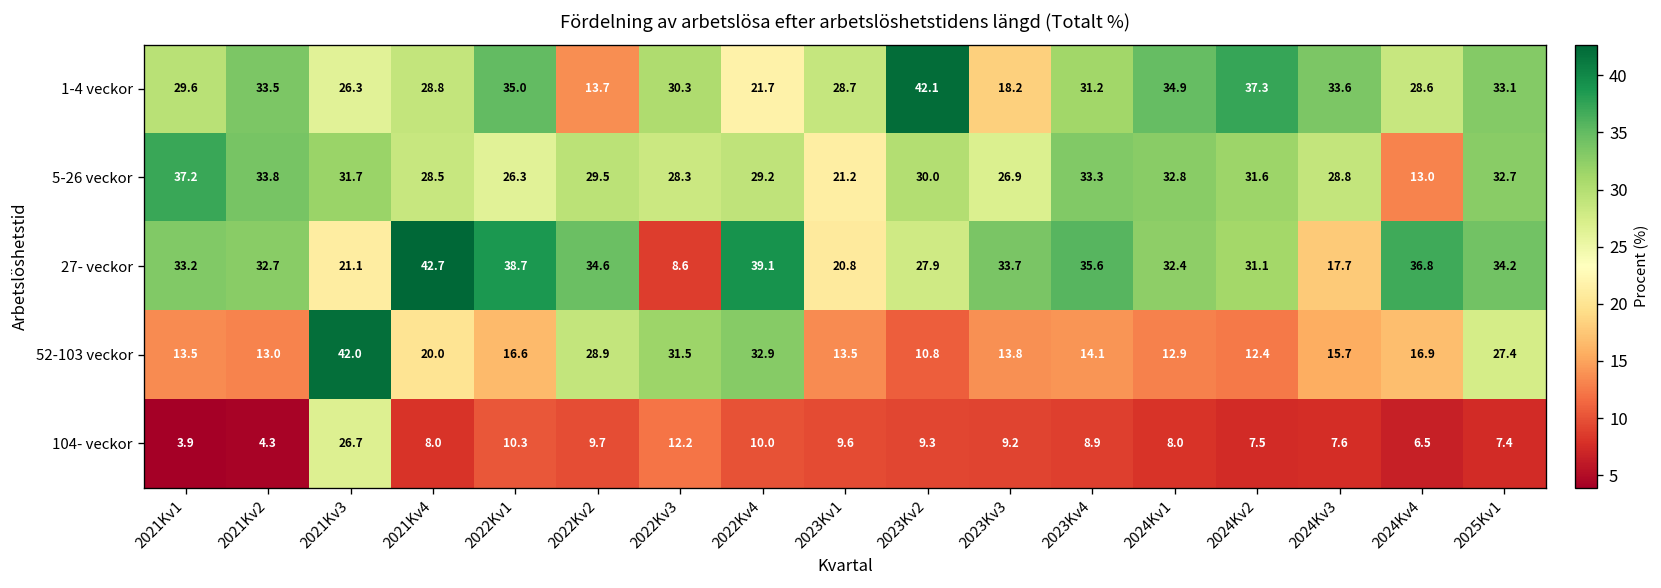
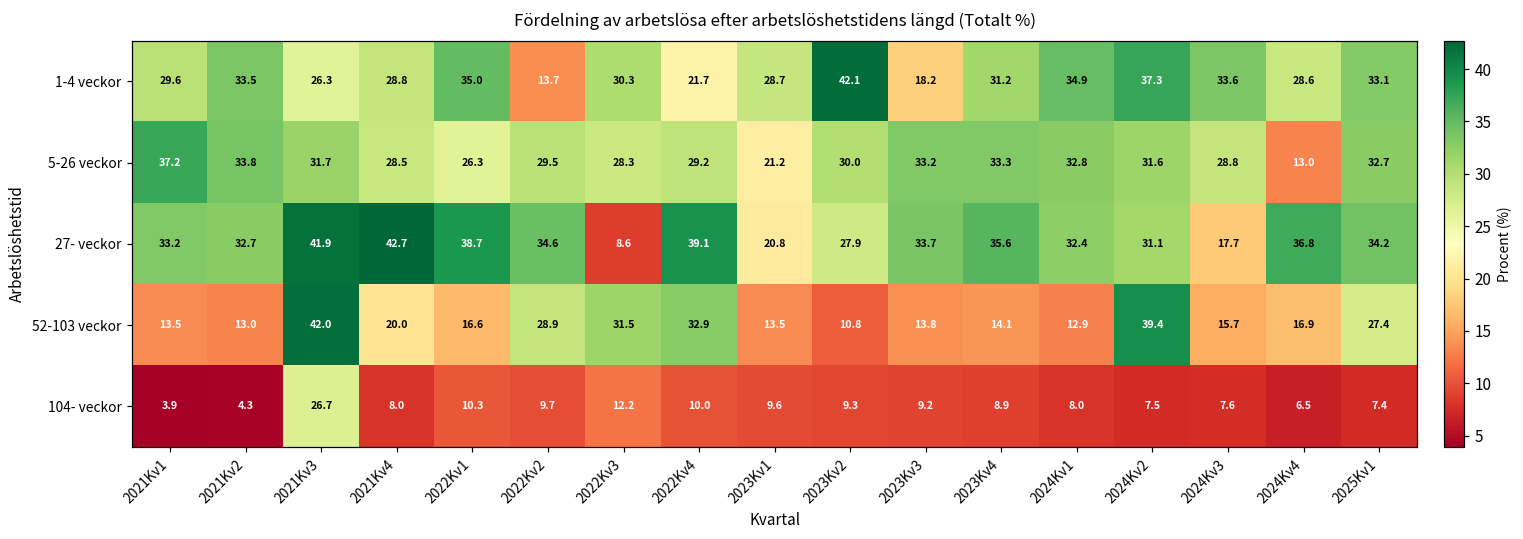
5-26 veckor, 2023Kv3: 26.9 -> 33.2
27- veckor, 2021Kv3: 21.1 -> 41.9
52-103 veckor, 2024Kv2: 12.4 -> 39.4
